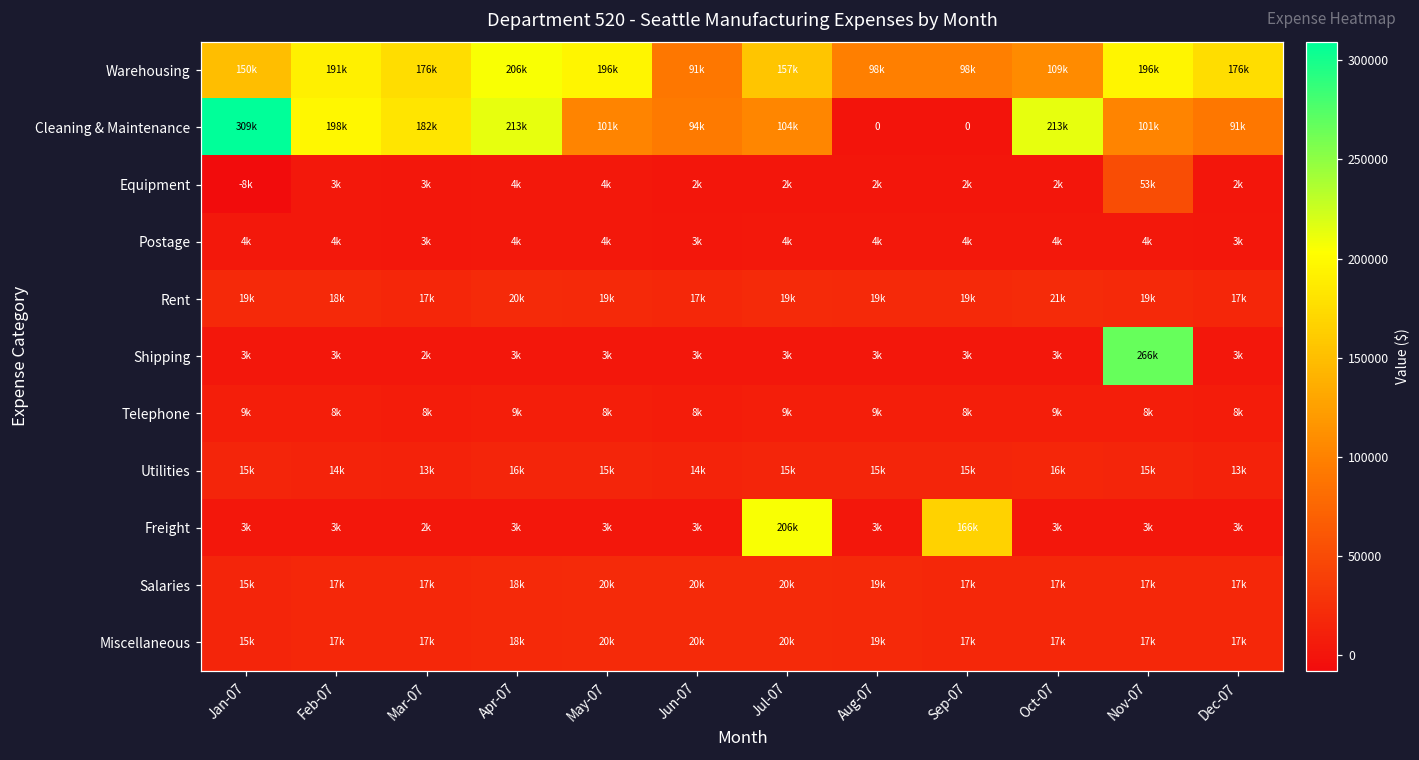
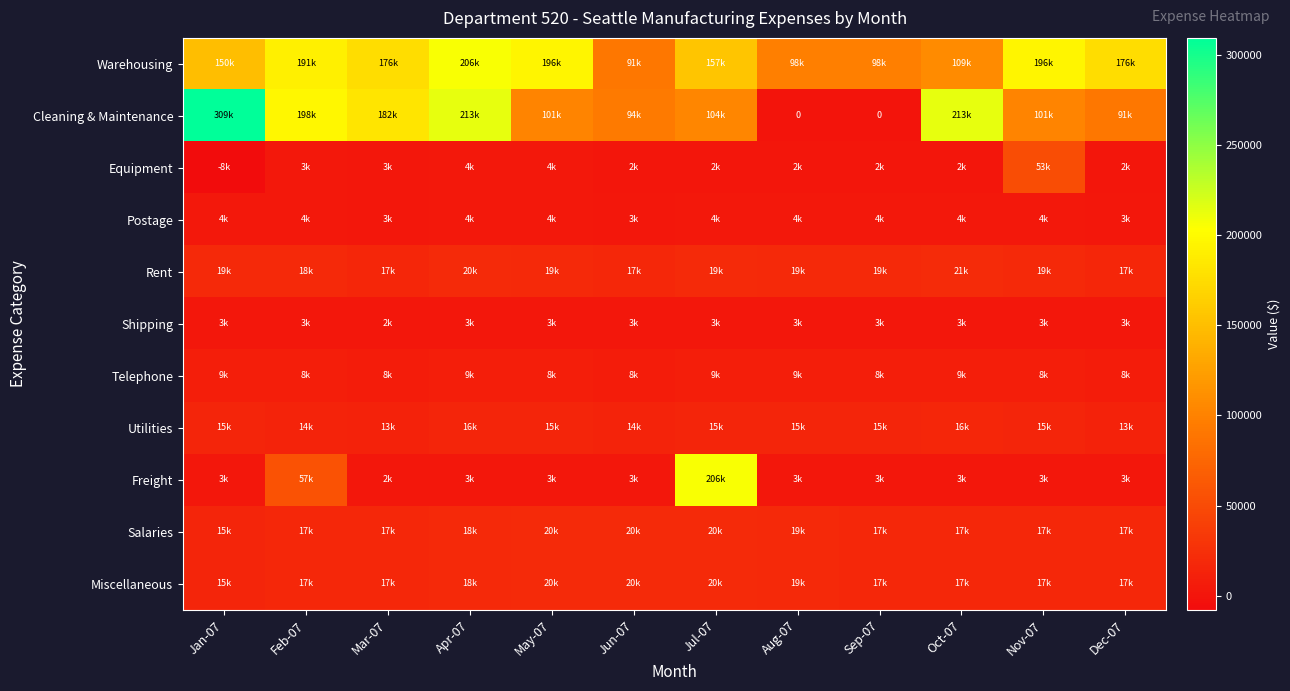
Shipping, Nov-07: 266k -> 3k
Freight, Feb-07: 3k -> 57k
Freight, Sep-07: 166k -> 3k
